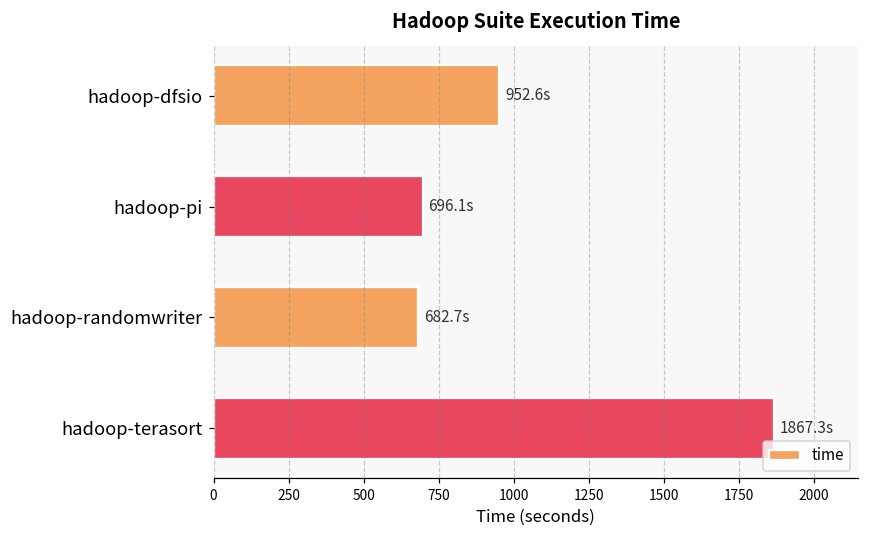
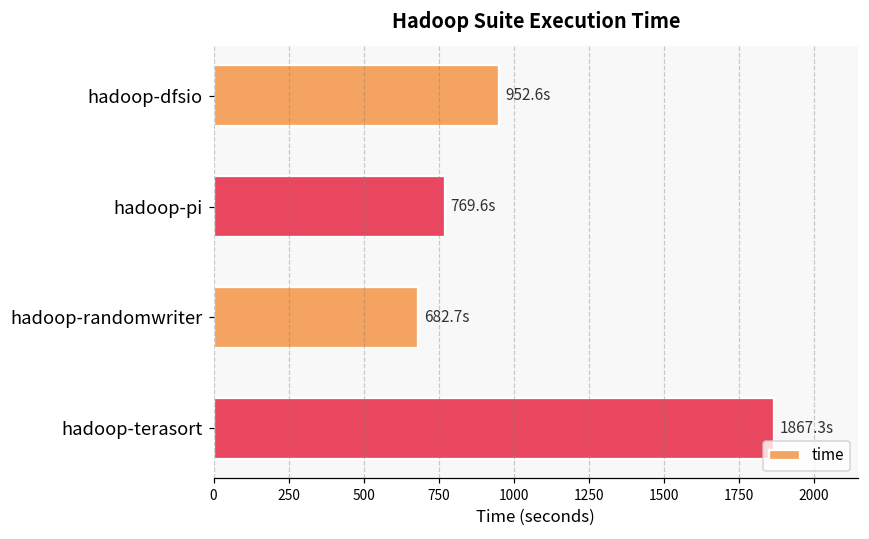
hadoop-pi: 696.1s -> 769.6s
